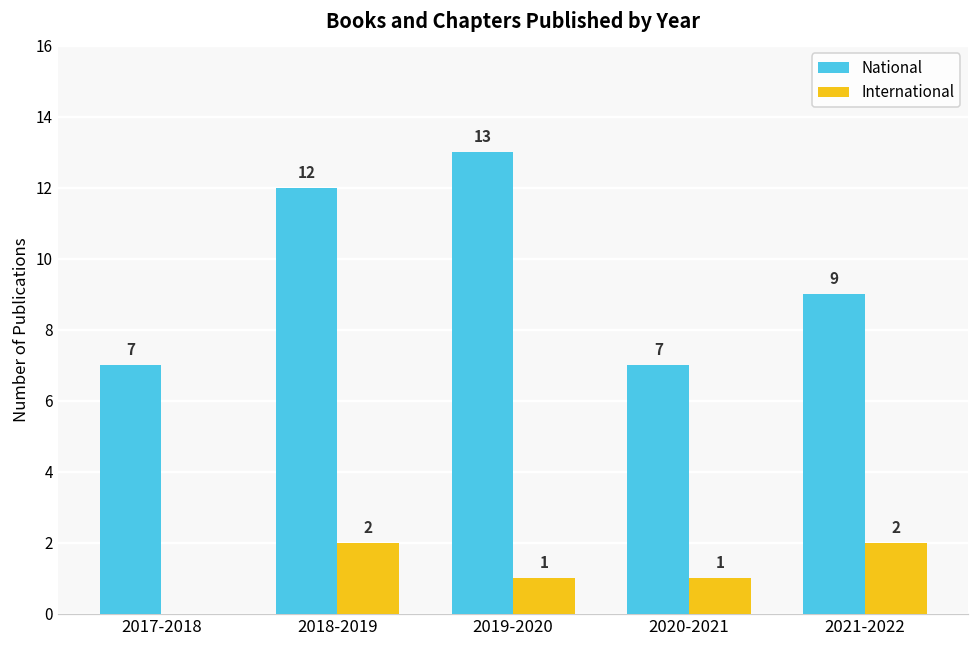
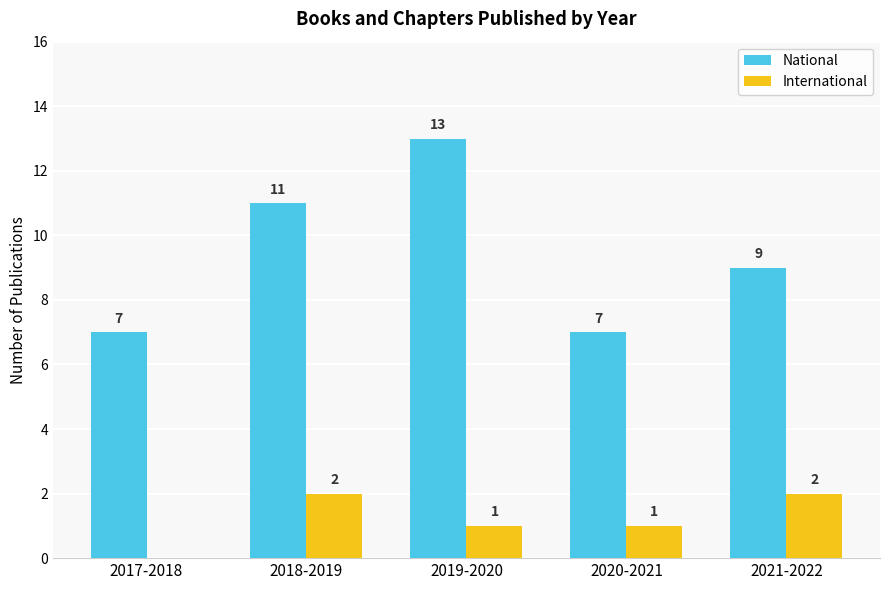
National, 2018-2019: 12 -> 11
